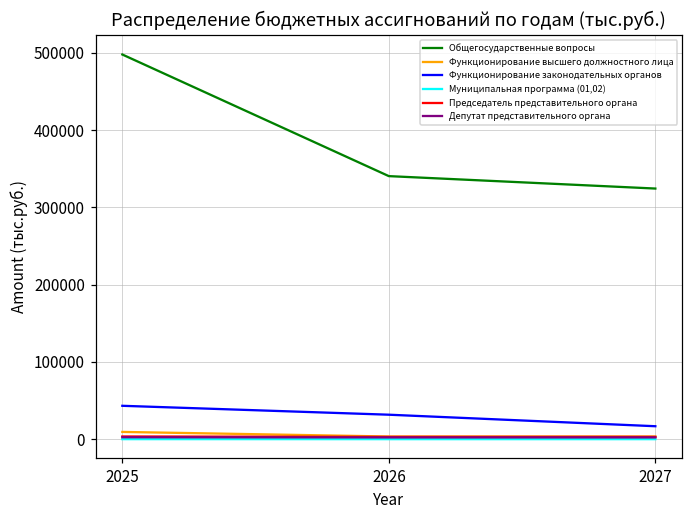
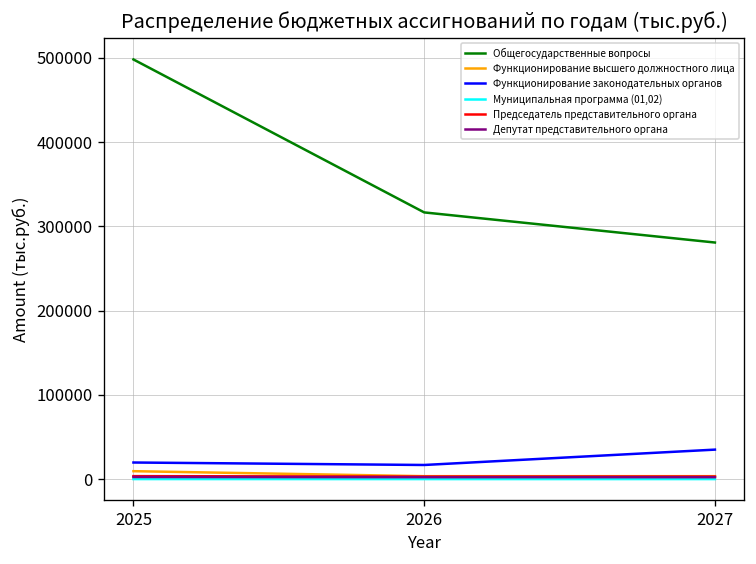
Функционирование законодательных органов, 2025: 40000 -> 20000
Общегосударственные вопросы, 2026: 340000 -> 320000
Функционирование законодательных органов, 2026: 30000 -> 20000
Общегосударственные вопросы, 2027: 320000 -> 280000
Функционирование законодательных органов, 2027: 20000 -> 30000
